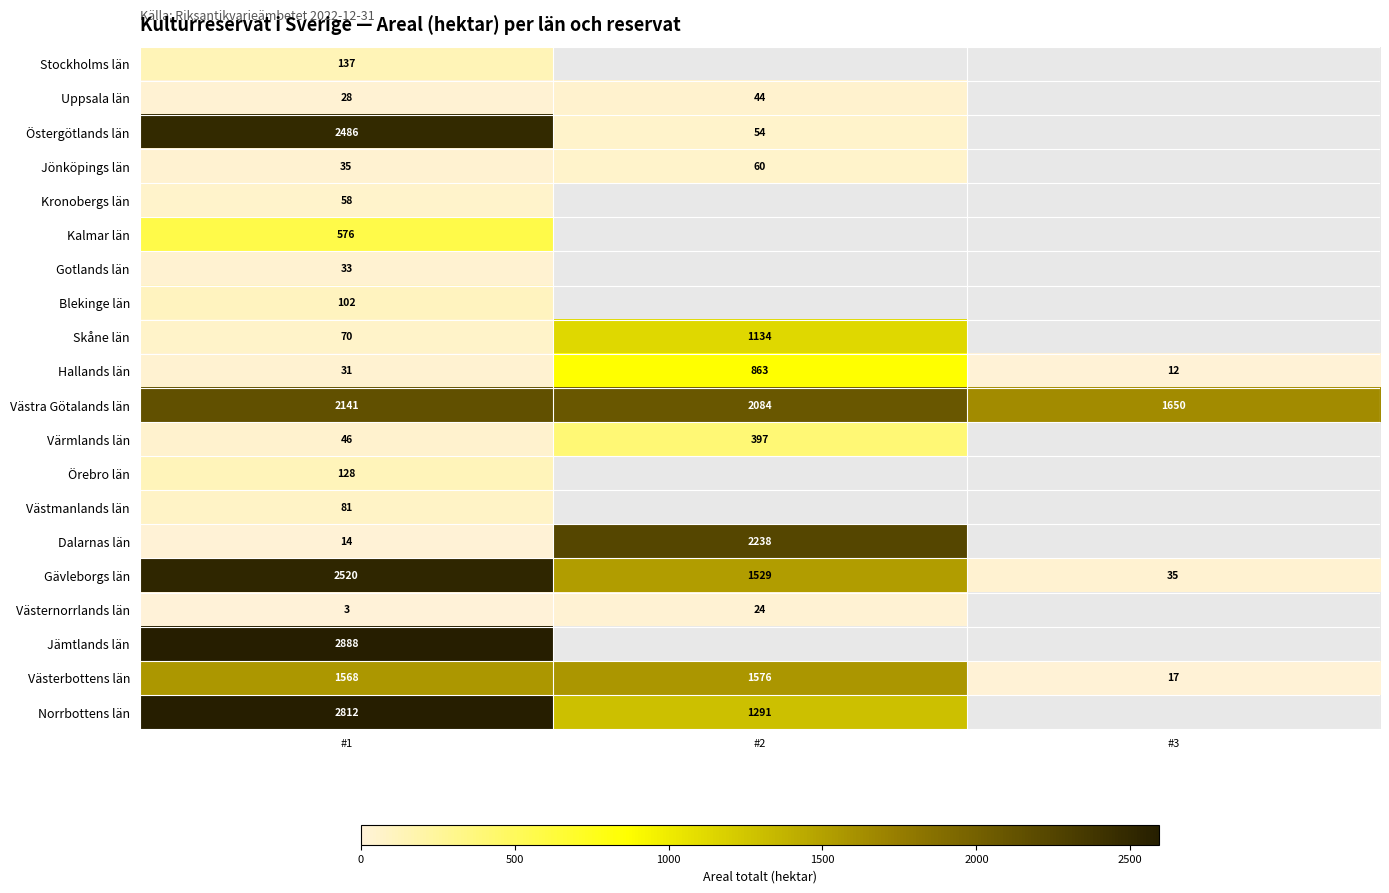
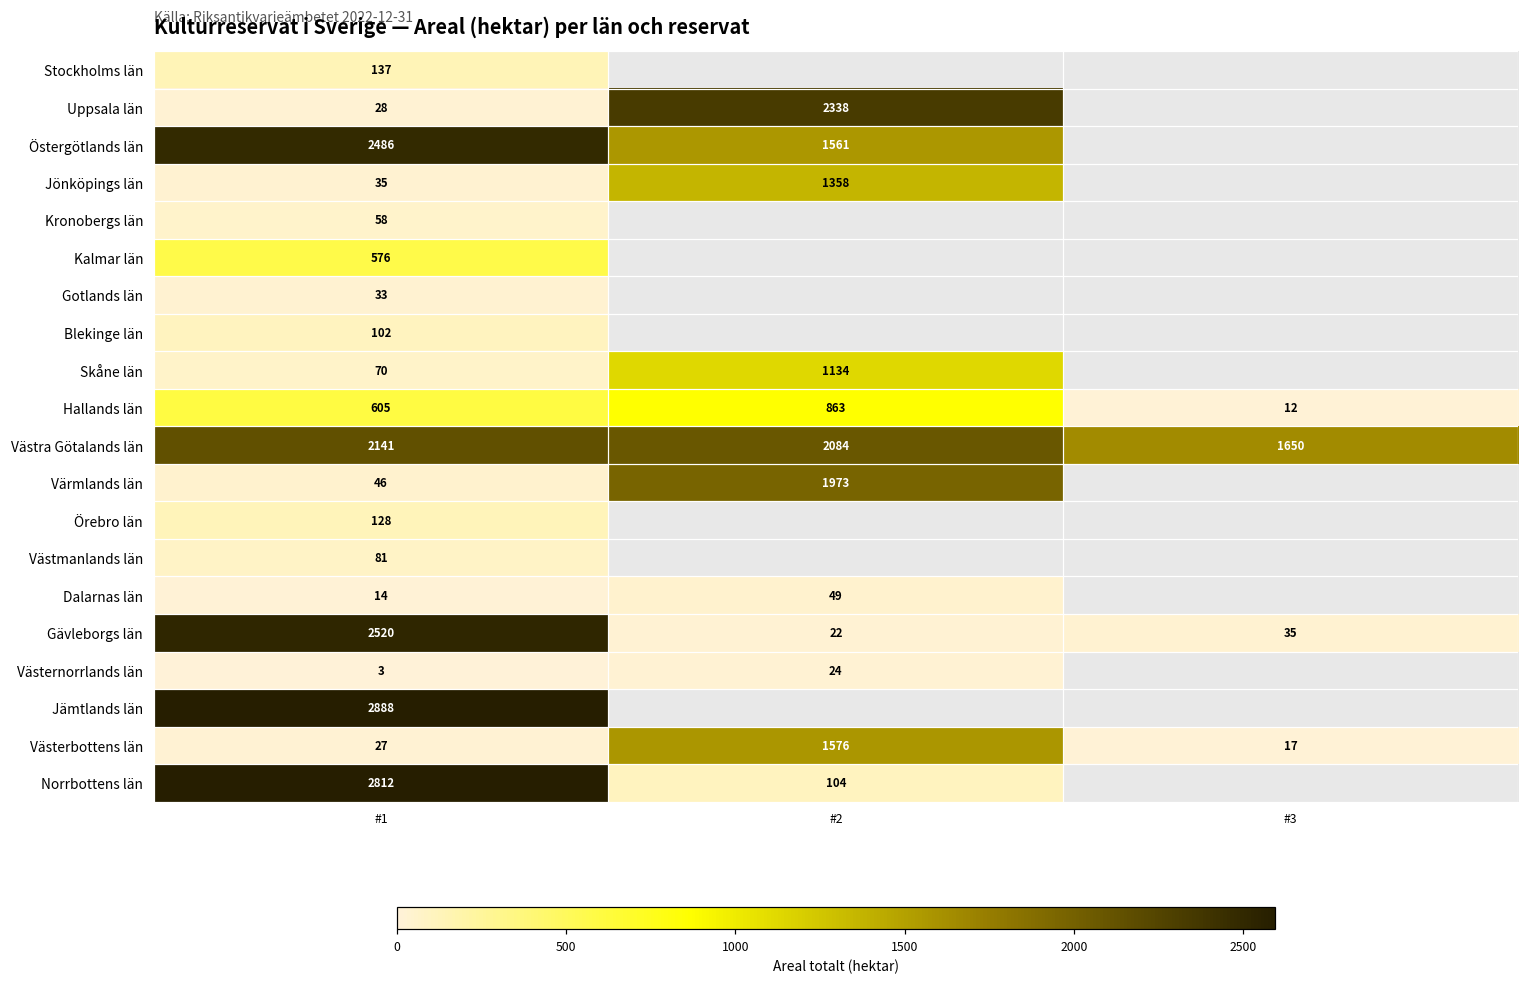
Uppsala län, #2: 44 -> 2338
Östergötlands län, #2: 54 -> 1561
Jönköpings län, #2: 60 -> 1358
Hallands län, #1: 31 -> 605
Värmlands län, #2: 397 -> 1973
Dalarnas län, #2: 2238 -> 49
Gävleborgs län, #2: 1529 -> 22
Västerbottens län, #1: 1568 -> 27
Norrbottens län, #2: 1291 -> 104
